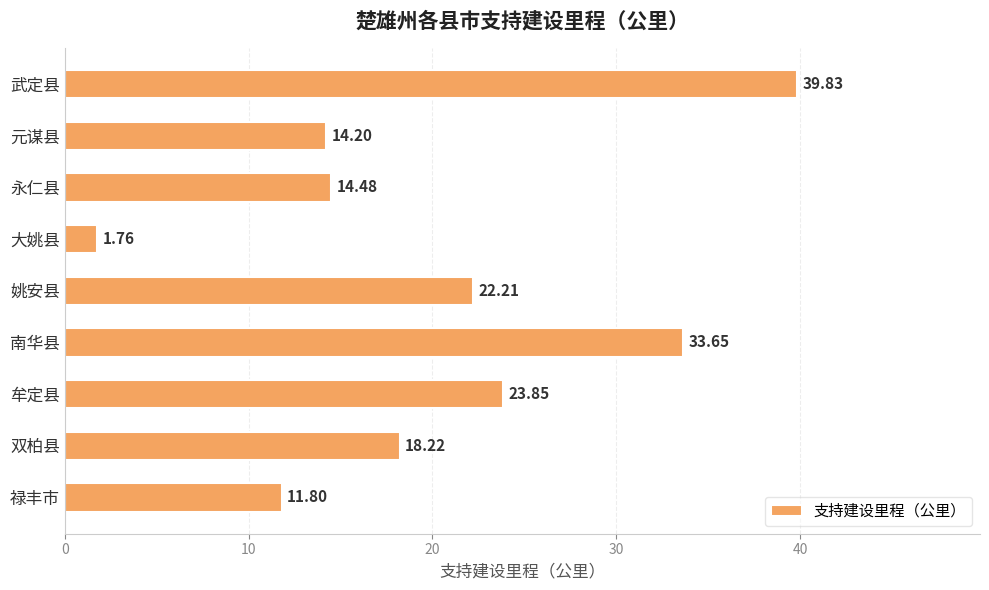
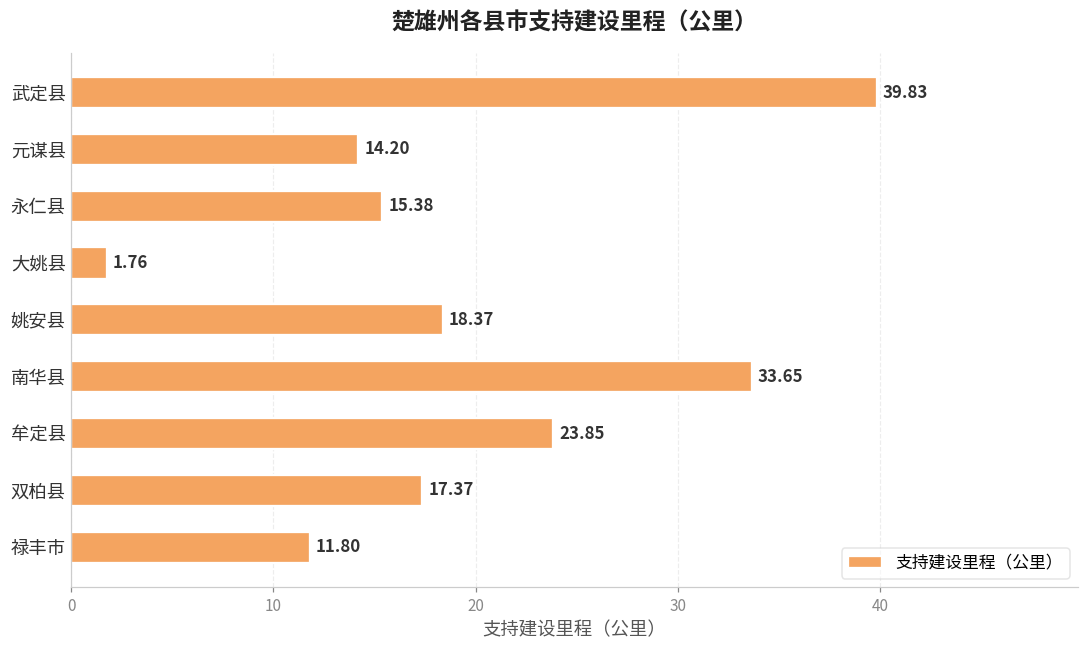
永仁县: 14.48 -> 15.38
姚安县: 22.21 -> 18.37
双柏县: 18.22 -> 17.37
